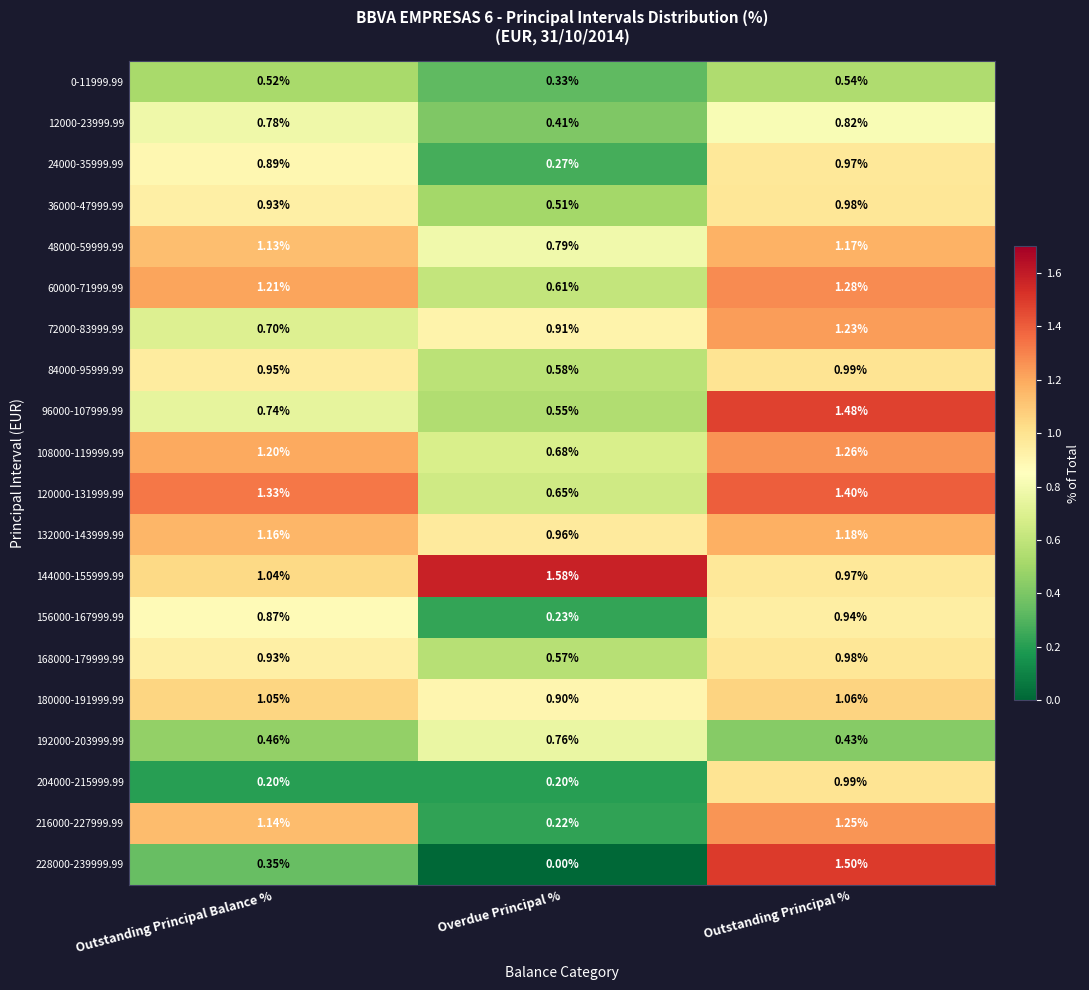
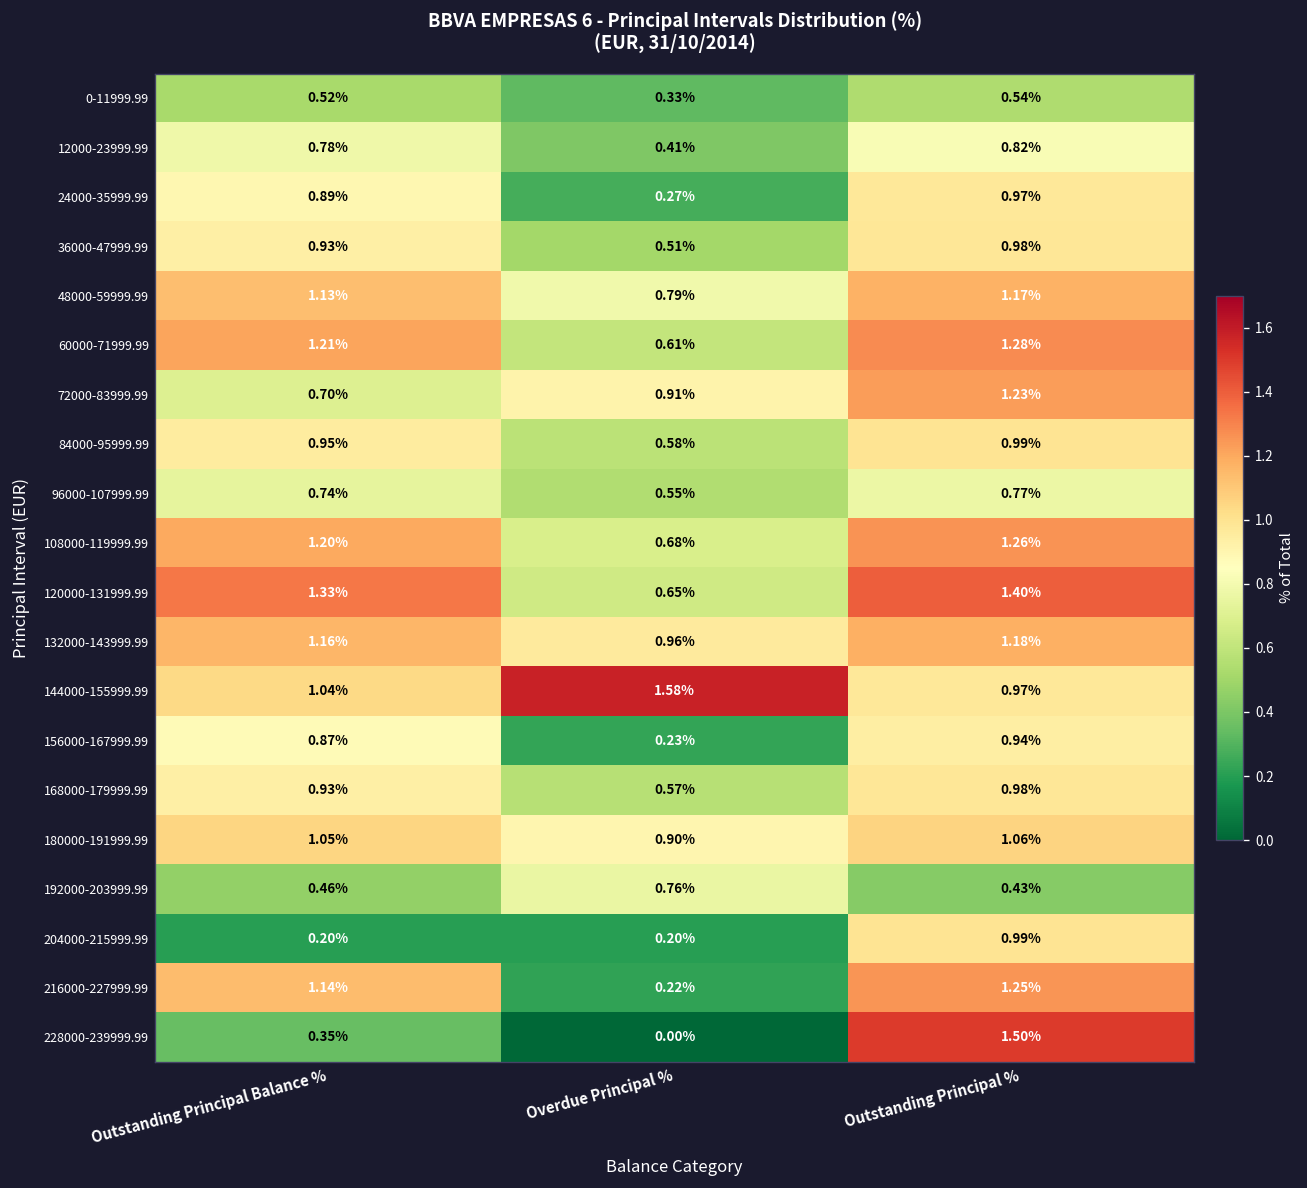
96000-107999.99, Outstanding Principal %: 1.48% -> 0.77%
